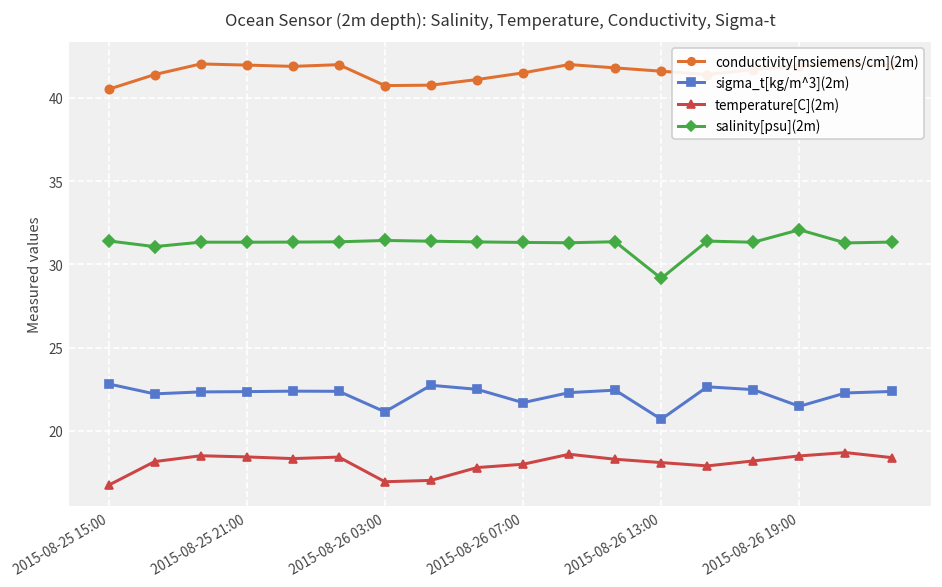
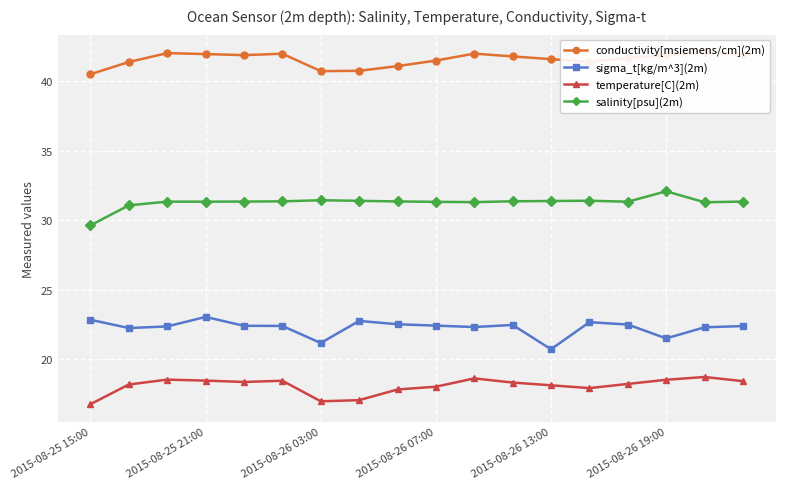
salinity[psu](2m), 2015-08-25 15:00: 31.4 -> 29.6
sigma_t[kg/m^3](2m), 2015-08-25 21:00: 22.4 -> 23.0
sigma_t[kg/m^3](2m), 2015-08-26 07:00: 21.7 -> 22.4
salinity[psu](2m), 2015-08-26 13:00: 29.2 -> 31.4
